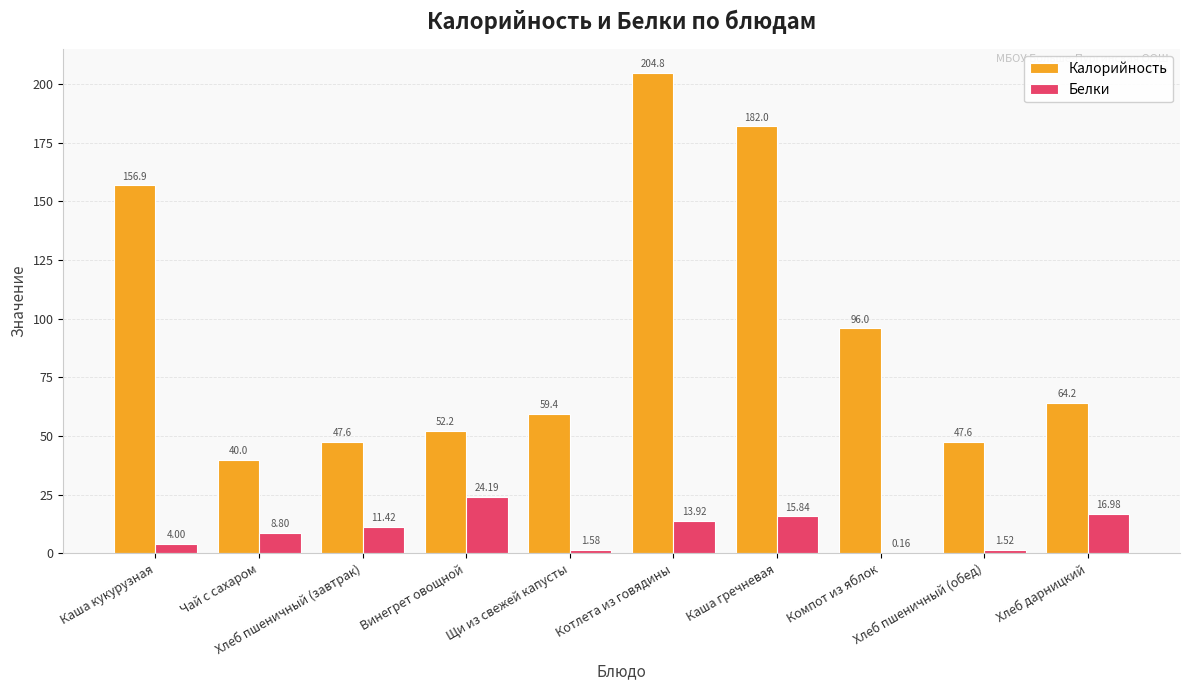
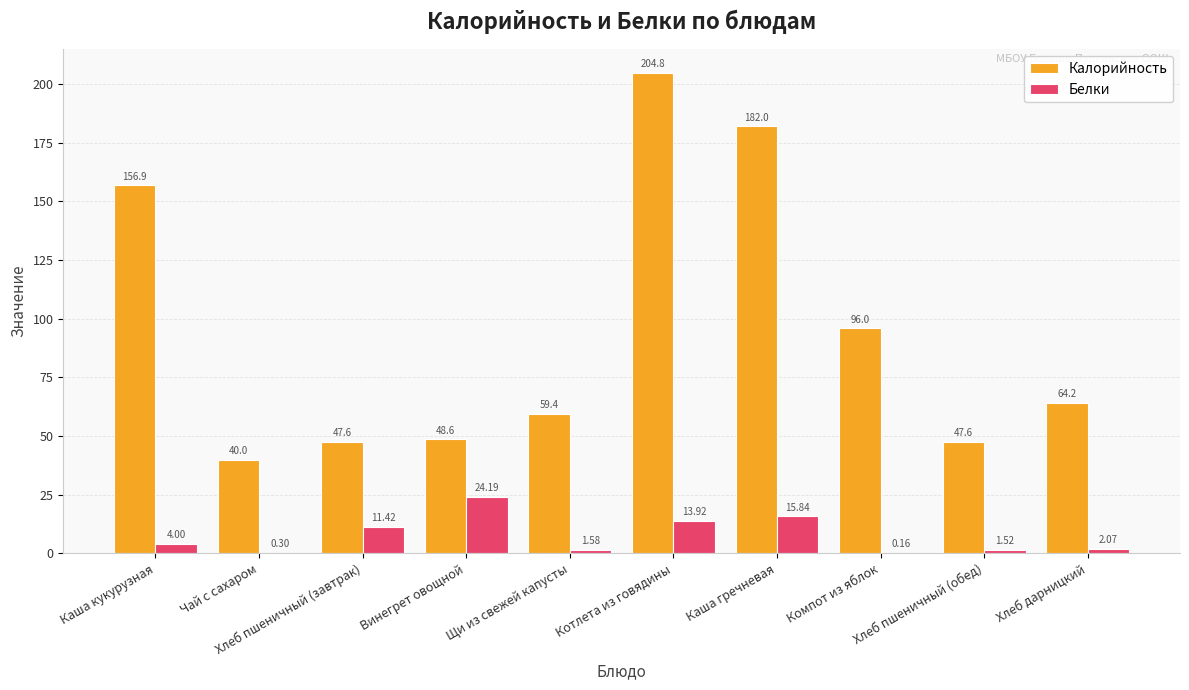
Белки, Чай с сахаром: 8.80 -> 0.30
Калорийность, Винегрет овощной: 52.2 -> 48.6
Белки, Хлеб дарницкий: 16.98 -> 2.07
